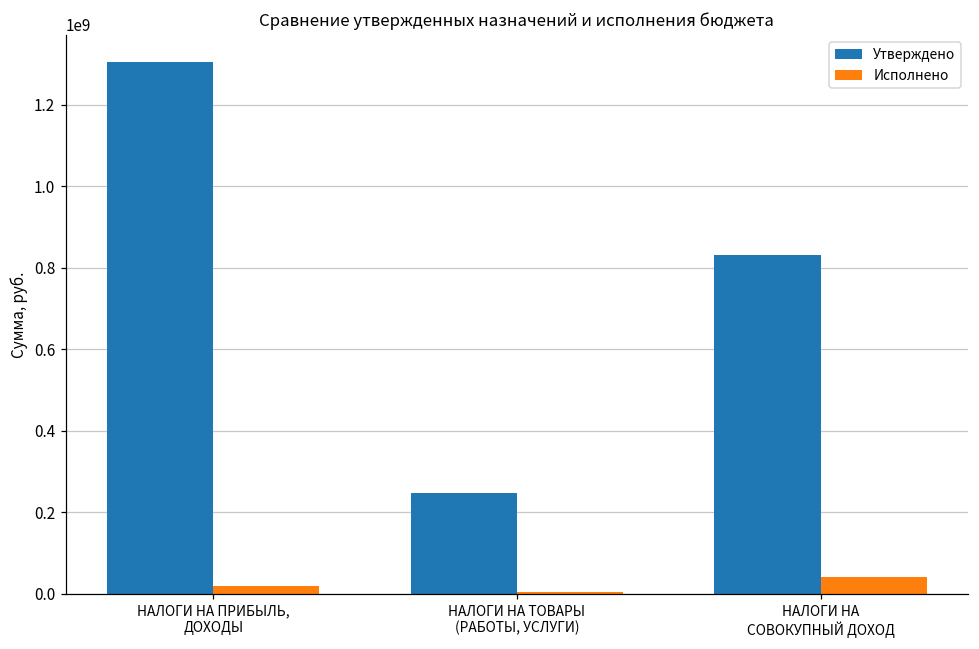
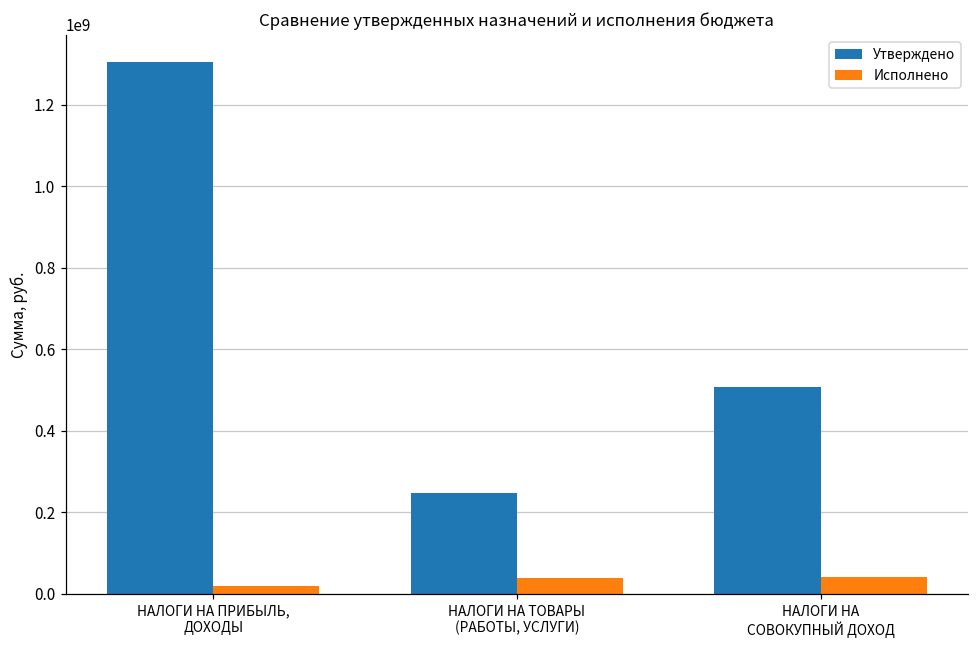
Исполнено, НАЛОГИ НА ТОВАРЫ (РАБОТЫ, УСЛУГИ): 0 -> 40000000
Утверждено, НАЛОГИ НА СОВОКУПНЫЙ ДОХОД: 830000000 -> 510000000
